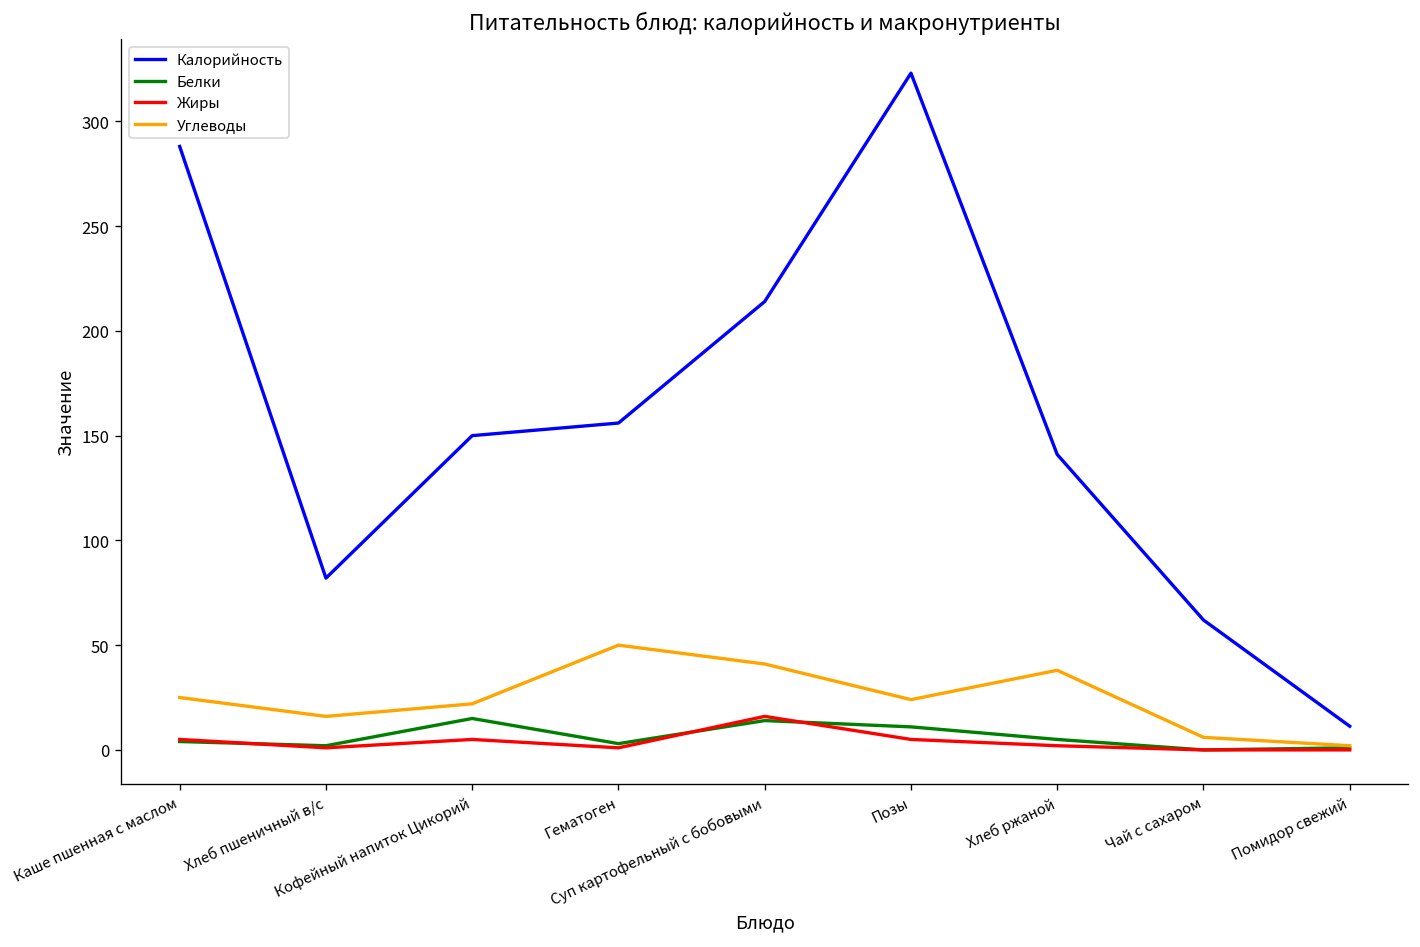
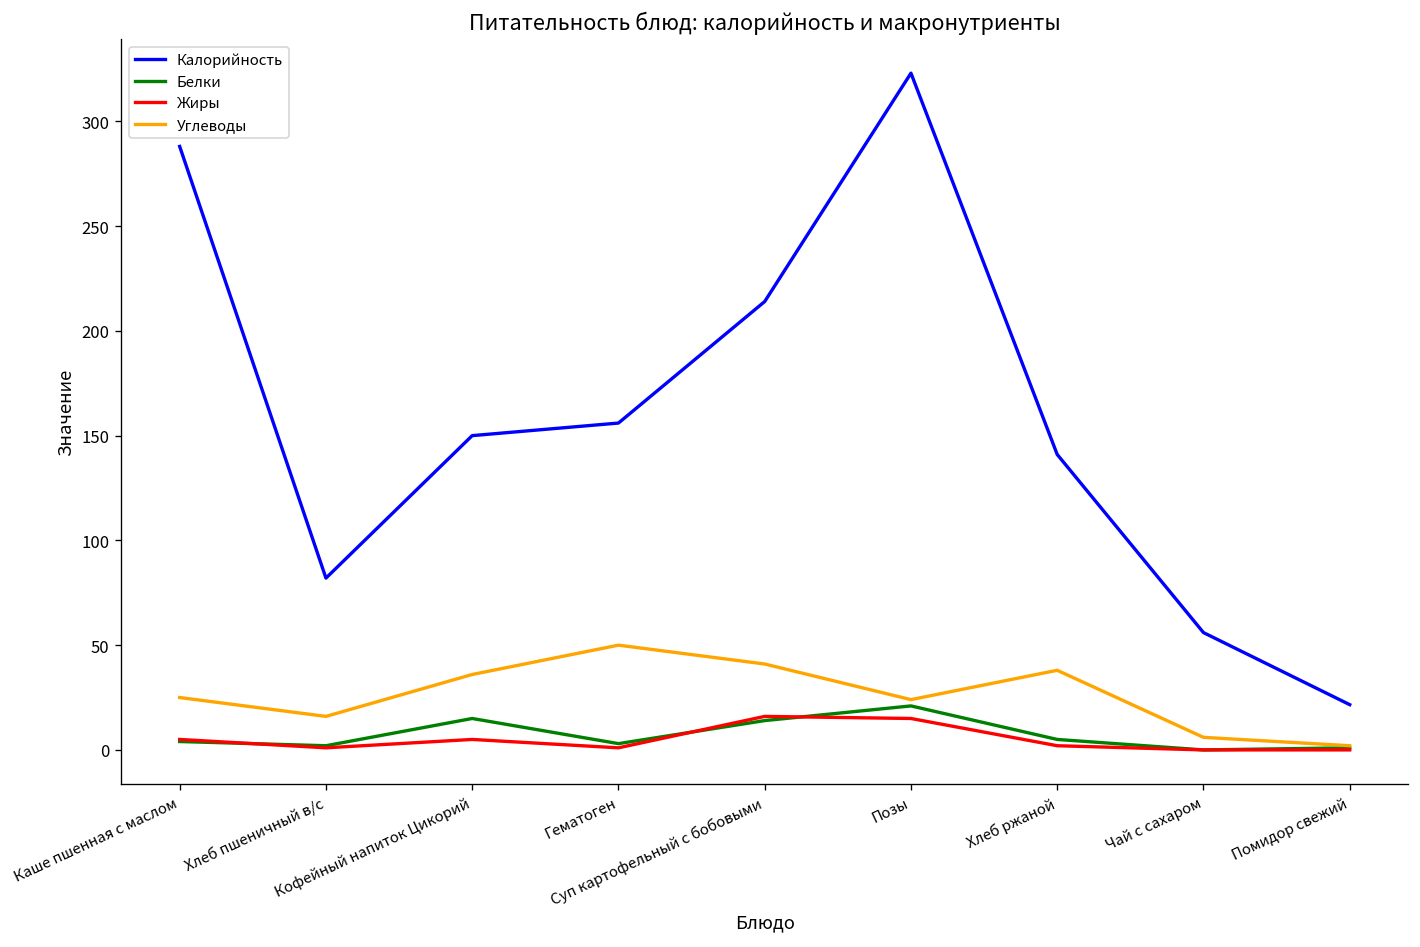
Углеводы, Кофейный напиток Цикорий: 22 -> 36
Белки, Позы: 11 -> 21
Жиры, Позы: 5 -> 15
Калорийность, Чай с сахаром: 62 -> 56
Калорийность, Помидор свежий: 11 -> 22
